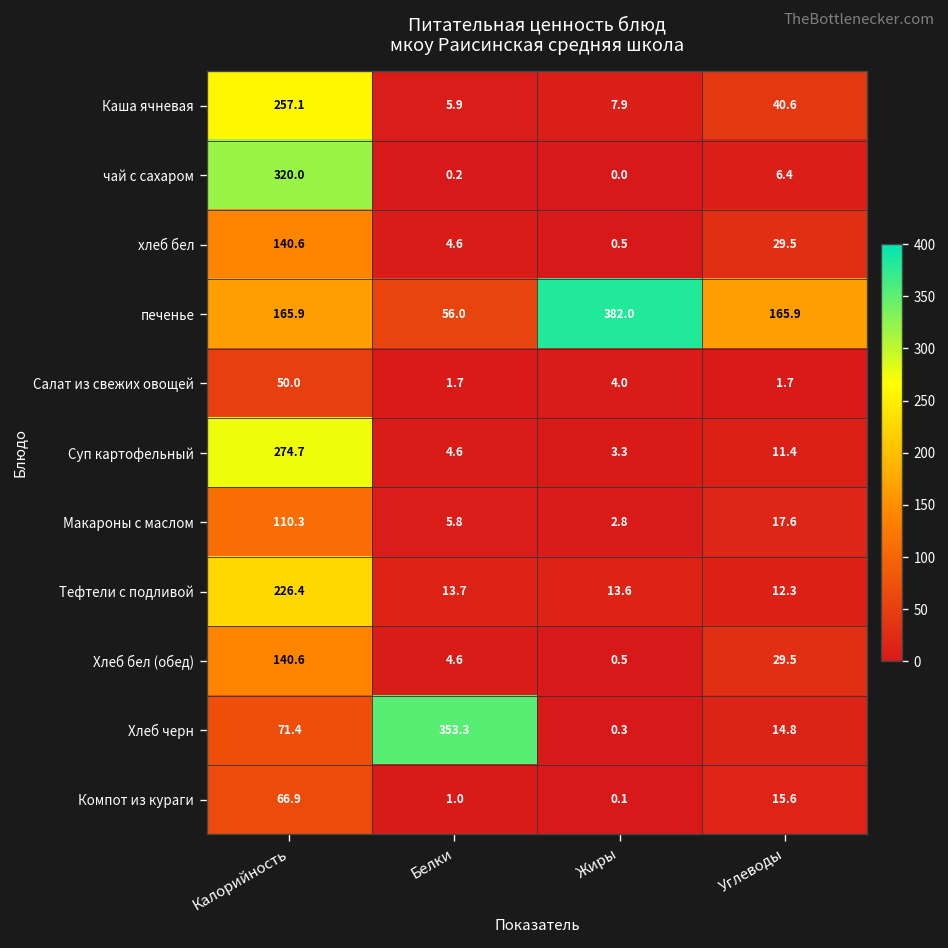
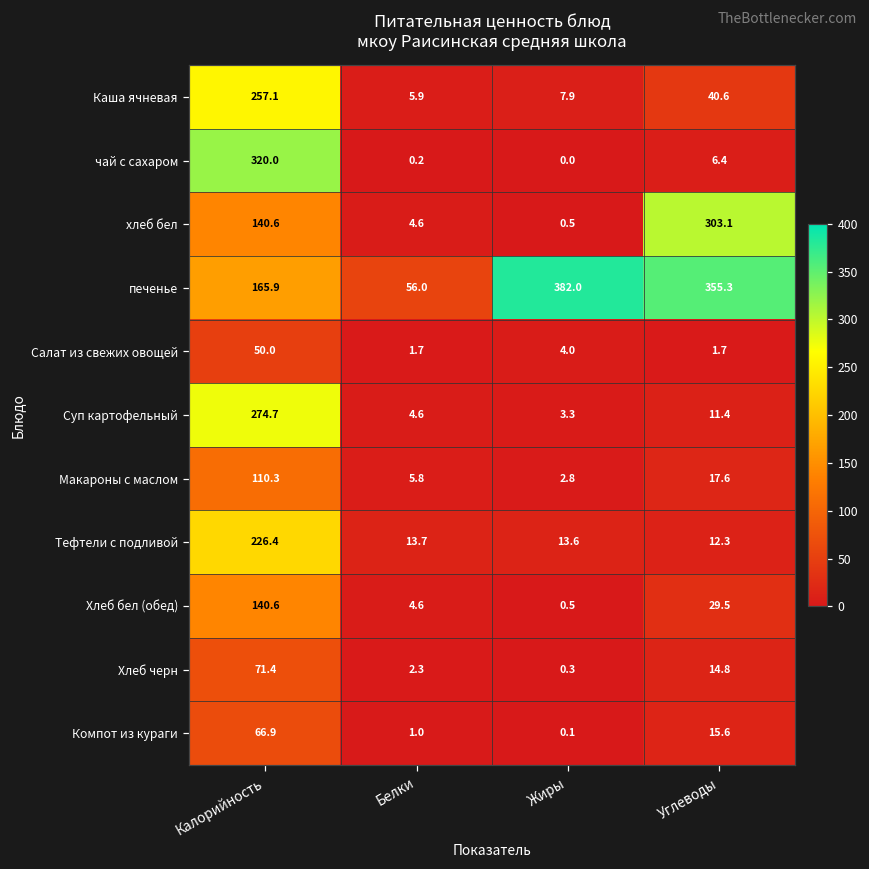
хлеб бел, Углеводы: 29.5 -> 303.1
печенье, Углеводы: 165.9 -> 355.3
Хлеб черн, Белки: 353.3 -> 2.3
